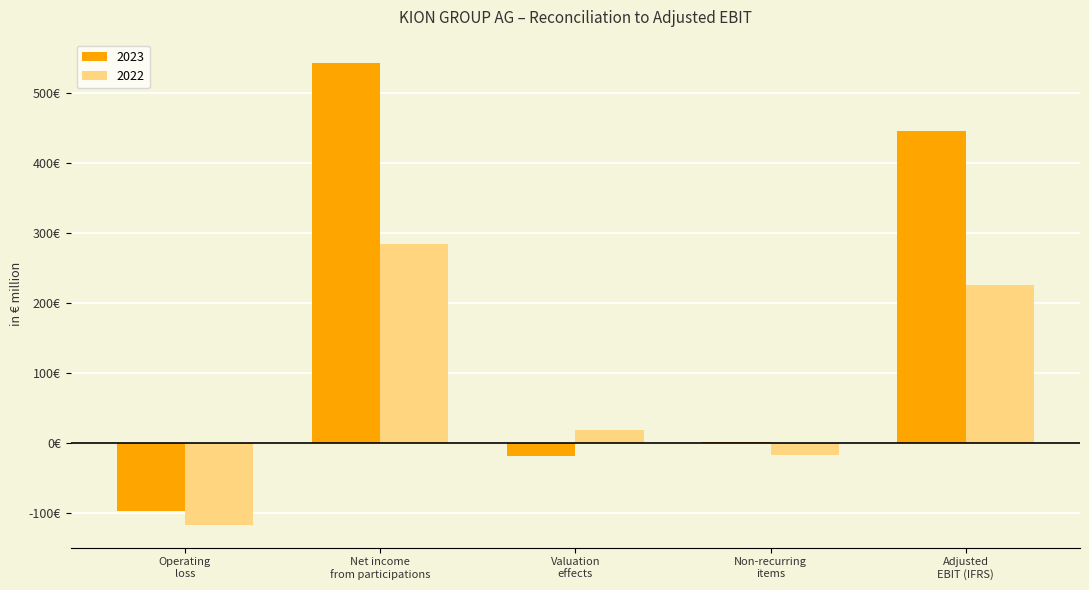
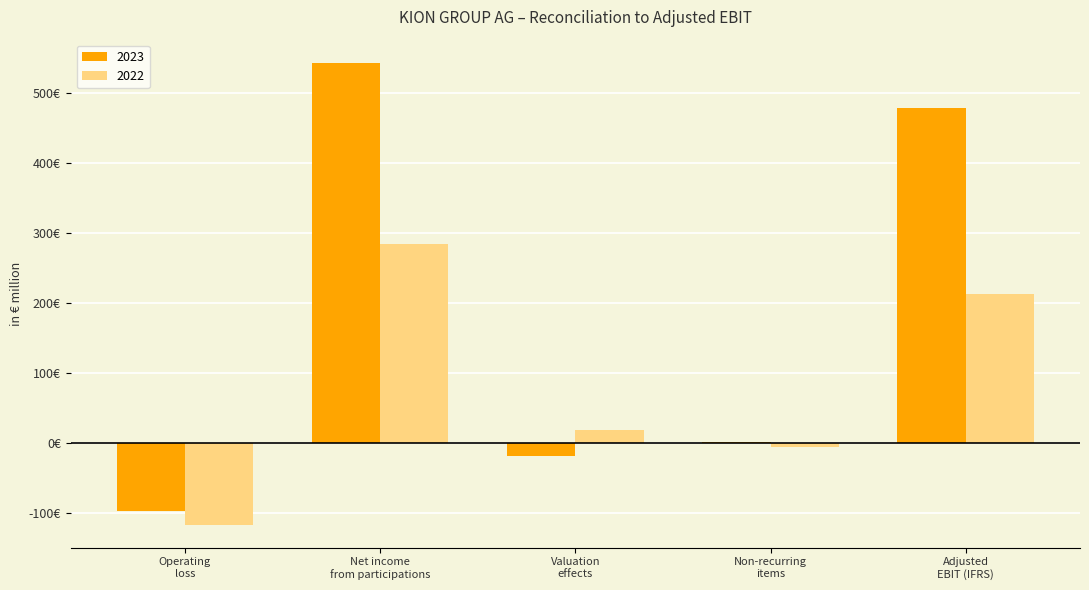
2022, Non-recurring items: -20€ -> -10€
2023, Adjusted EBIT (IFRS): 450€ -> 480€
2022, Adjusted EBIT (IFRS): 220€ -> 210€
